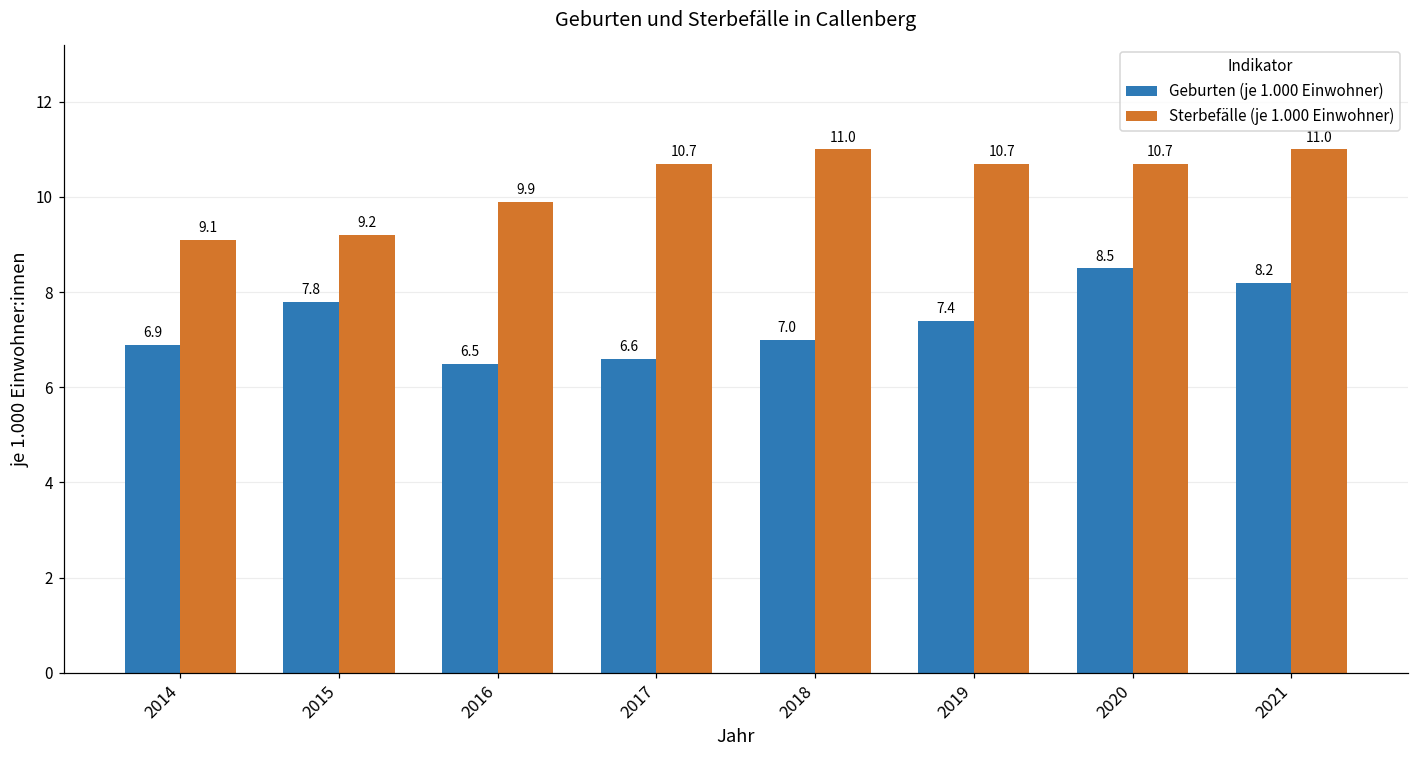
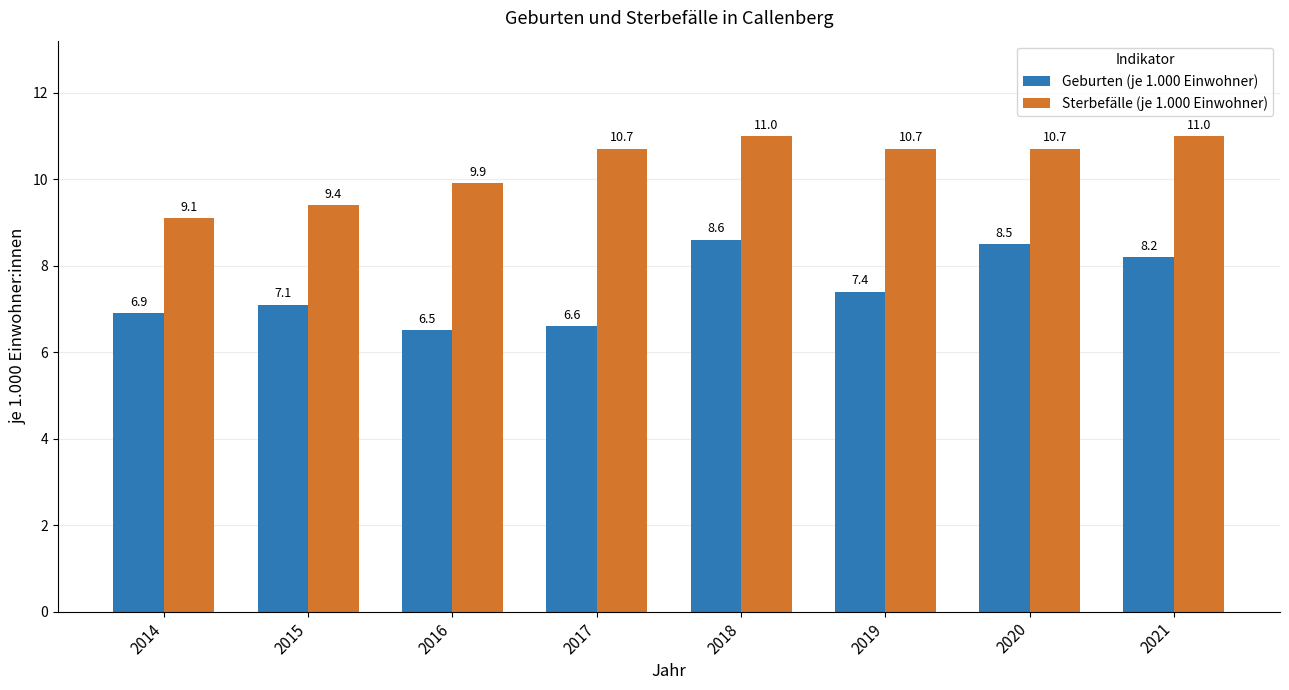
Geburten (je 1.000 Einwohner), 2015: 7.8 -> 7.1
Sterbefälle (je 1.000 Einwohner), 2015: 9.2 -> 9.4
Geburten (je 1.000 Einwohner), 2018: 7.0 -> 8.6
